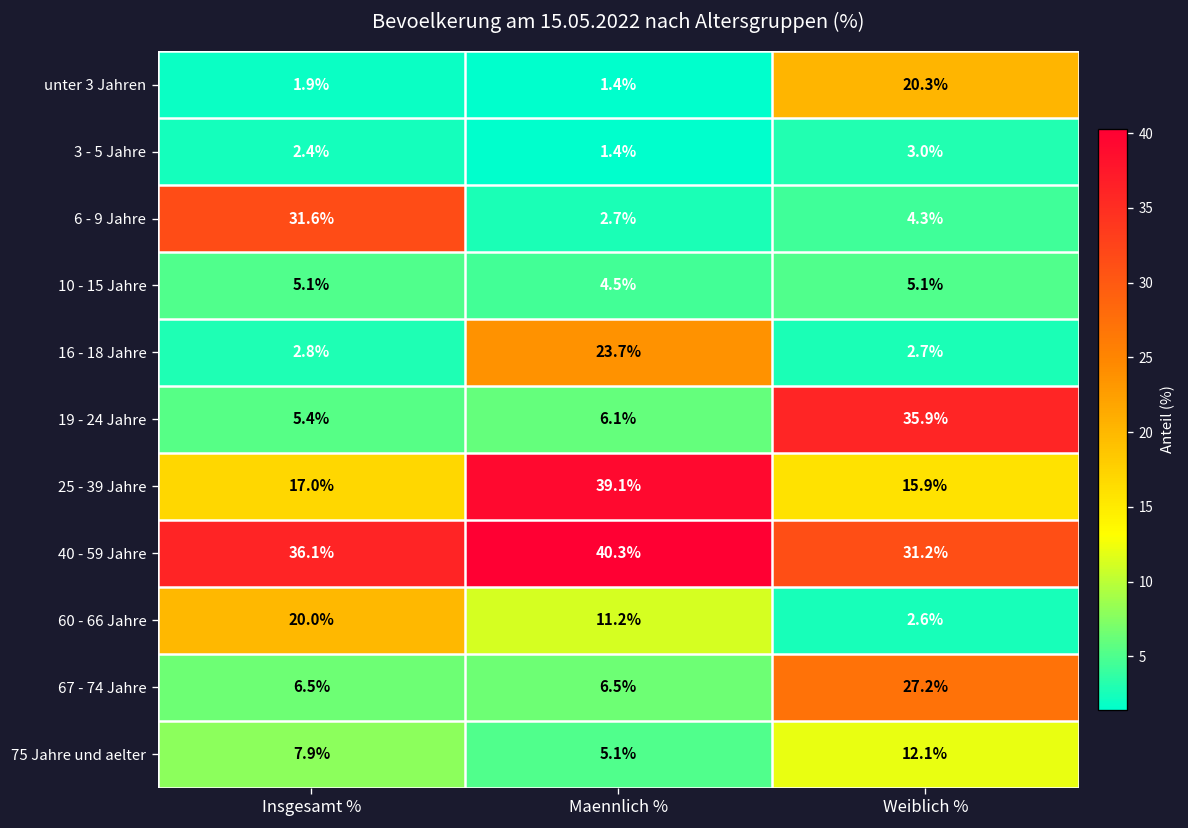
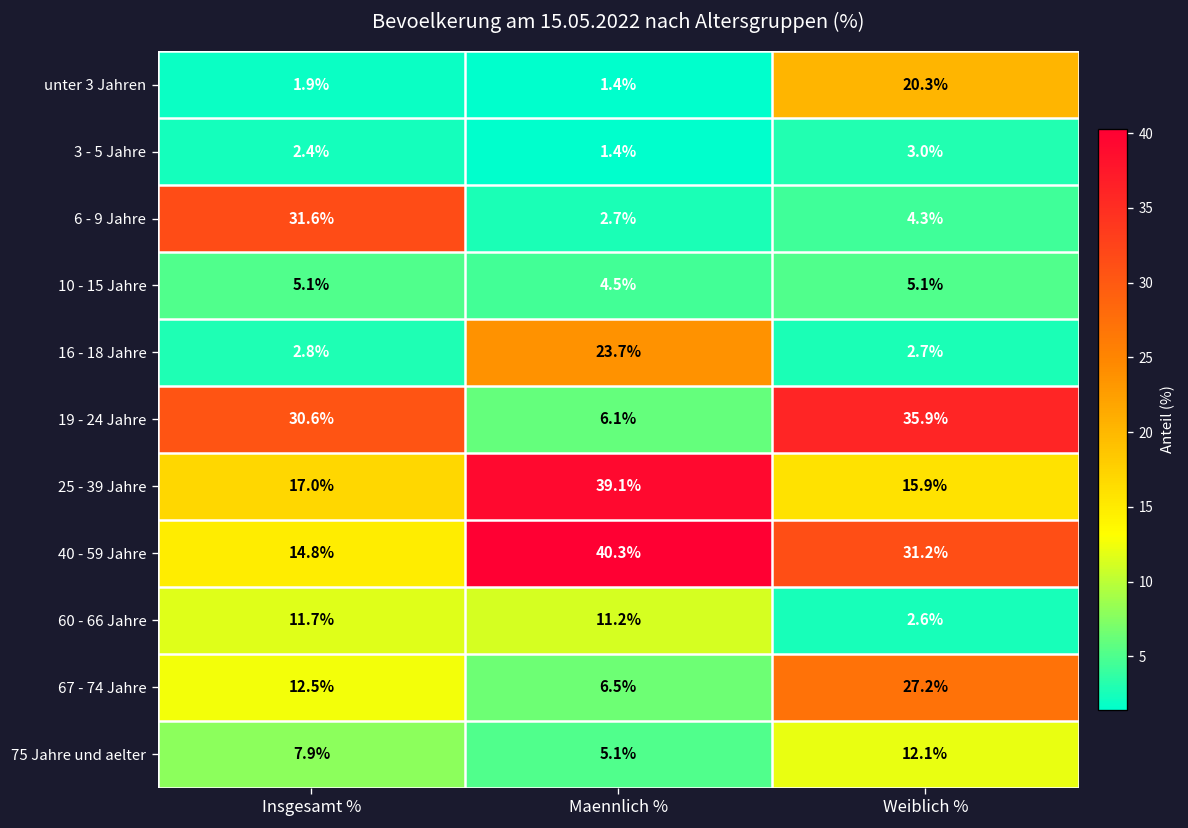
19 - 24 Jahre, Insgesamt %: 5.4% -> 30.6%
40 - 59 Jahre, Insgesamt %: 36.1% -> 14.8%
60 - 66 Jahre, Insgesamt %: 20.0% -> 11.7%
67 - 74 Jahre, Insgesamt %: 6.5% -> 12.5%
